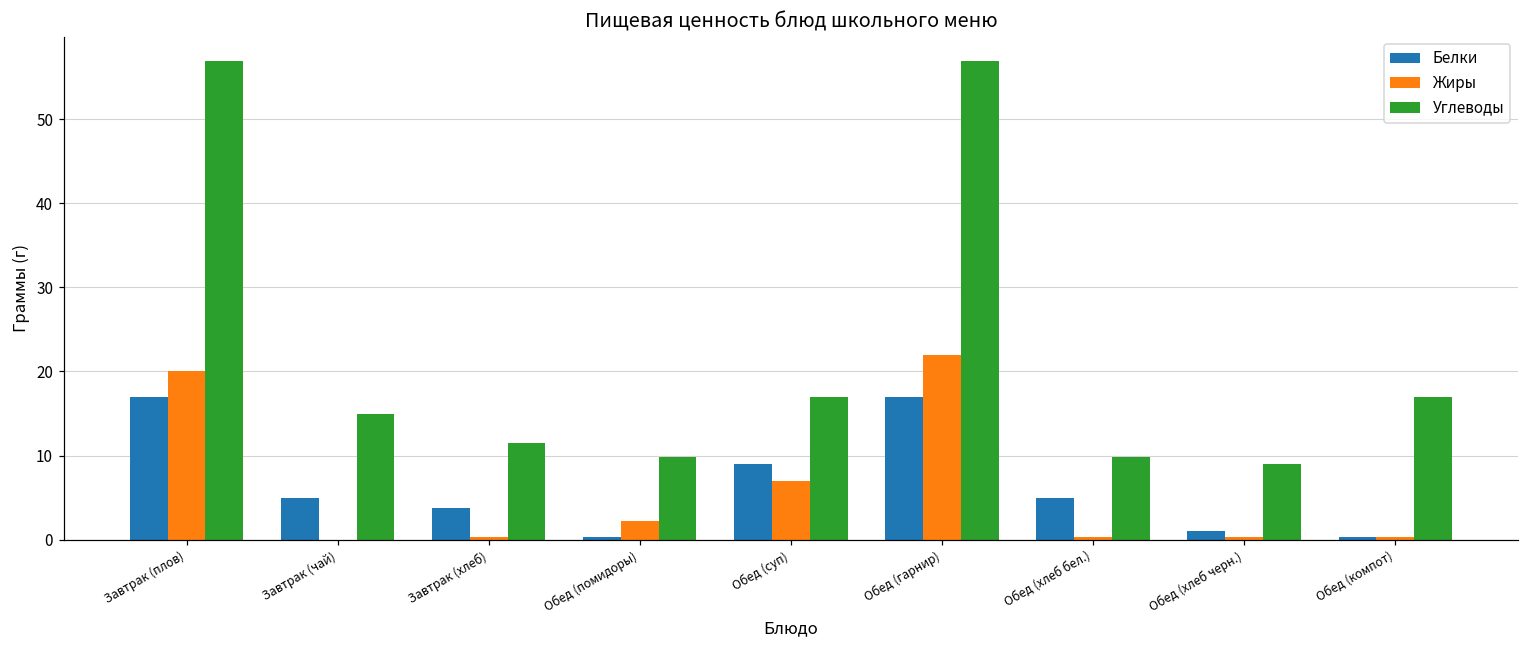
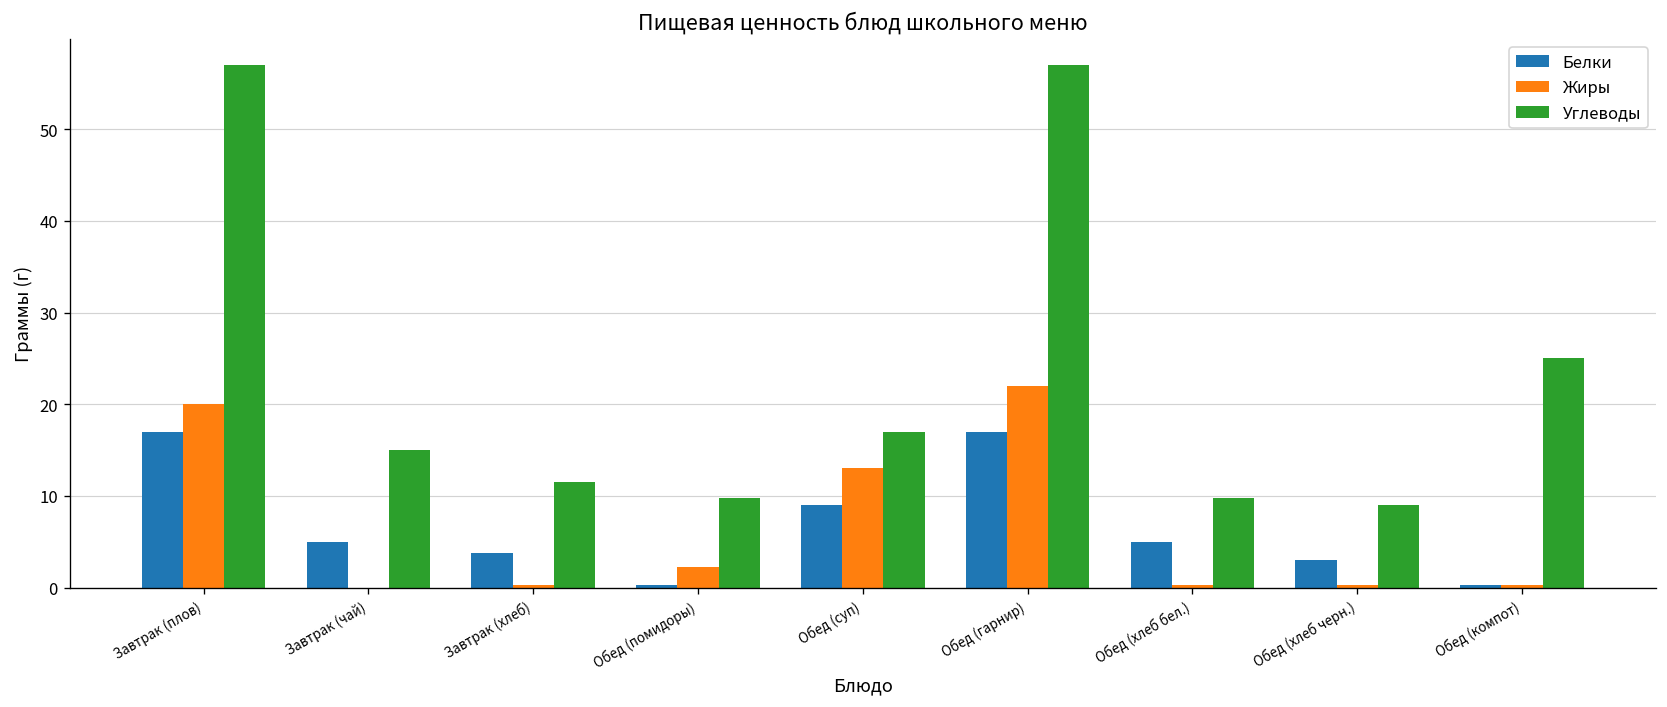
Жиры, Обед (суп): 7 -> 13
Белки, Обед (хлеб черн.): 1 -> 3
Углеводы, Обед (компот): 17 -> 25
